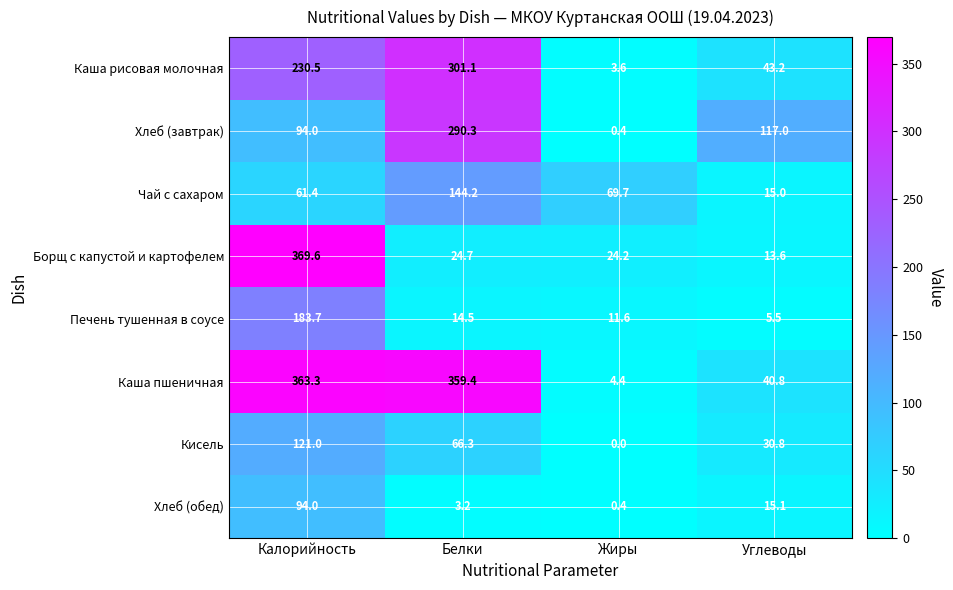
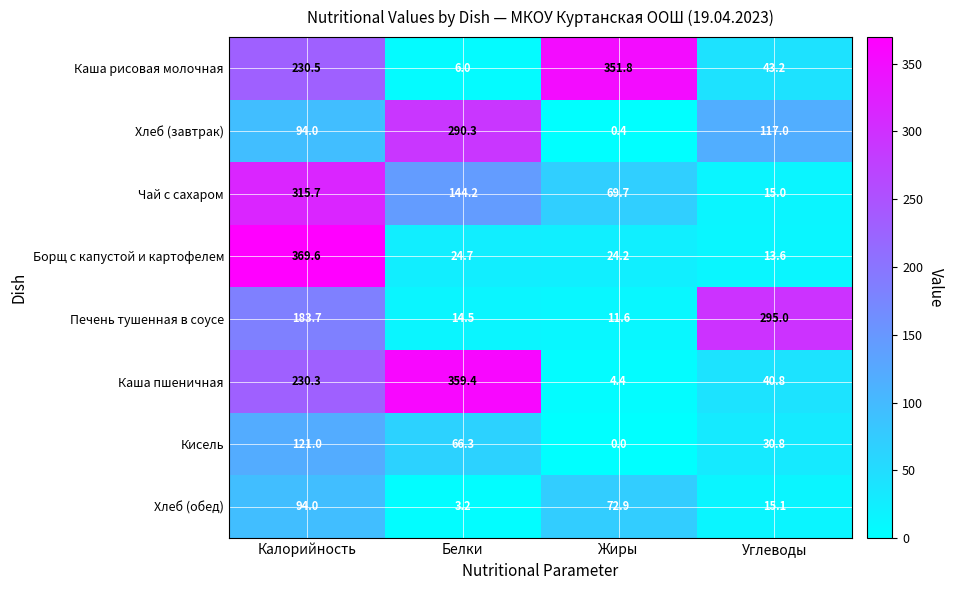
Каша рисовая молочная, Белки: 301.1 -> 6.0
Каша рисовая молочная, Жиры: 3.6 -> 351.8
Чай с сахаром, Калорийность: 61.4 -> 315.7
Печень тушенная в соусе, Углеводы: 5.5 -> 295.0
Каша пшеничная, Калорийность: 363.3 -> 230.3
Хлеб (обед), Жиры: 0.4 -> 72.9
